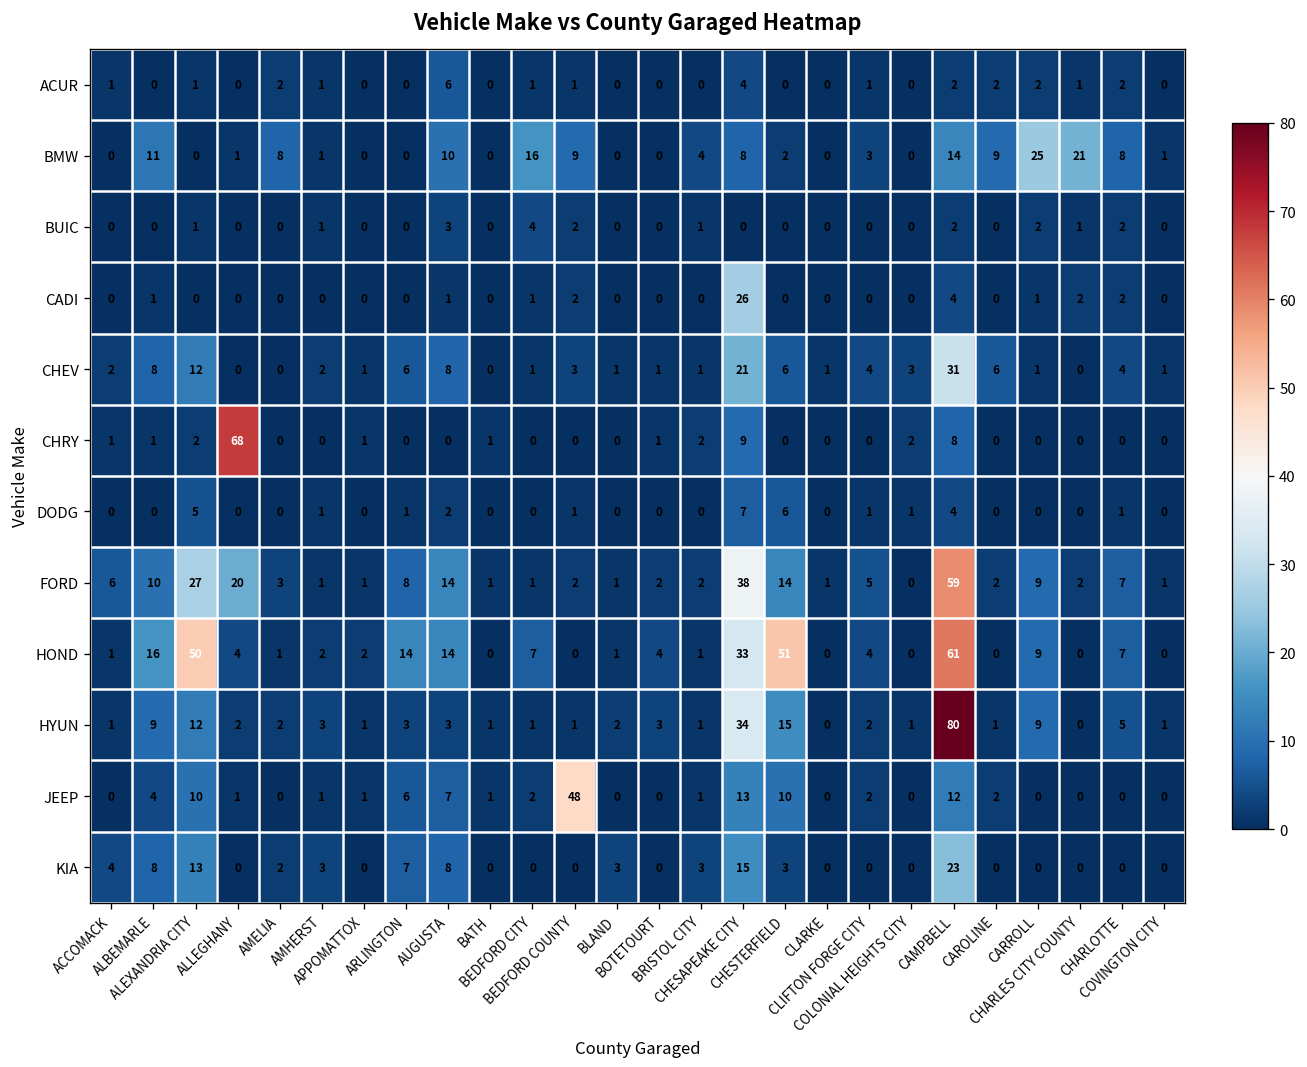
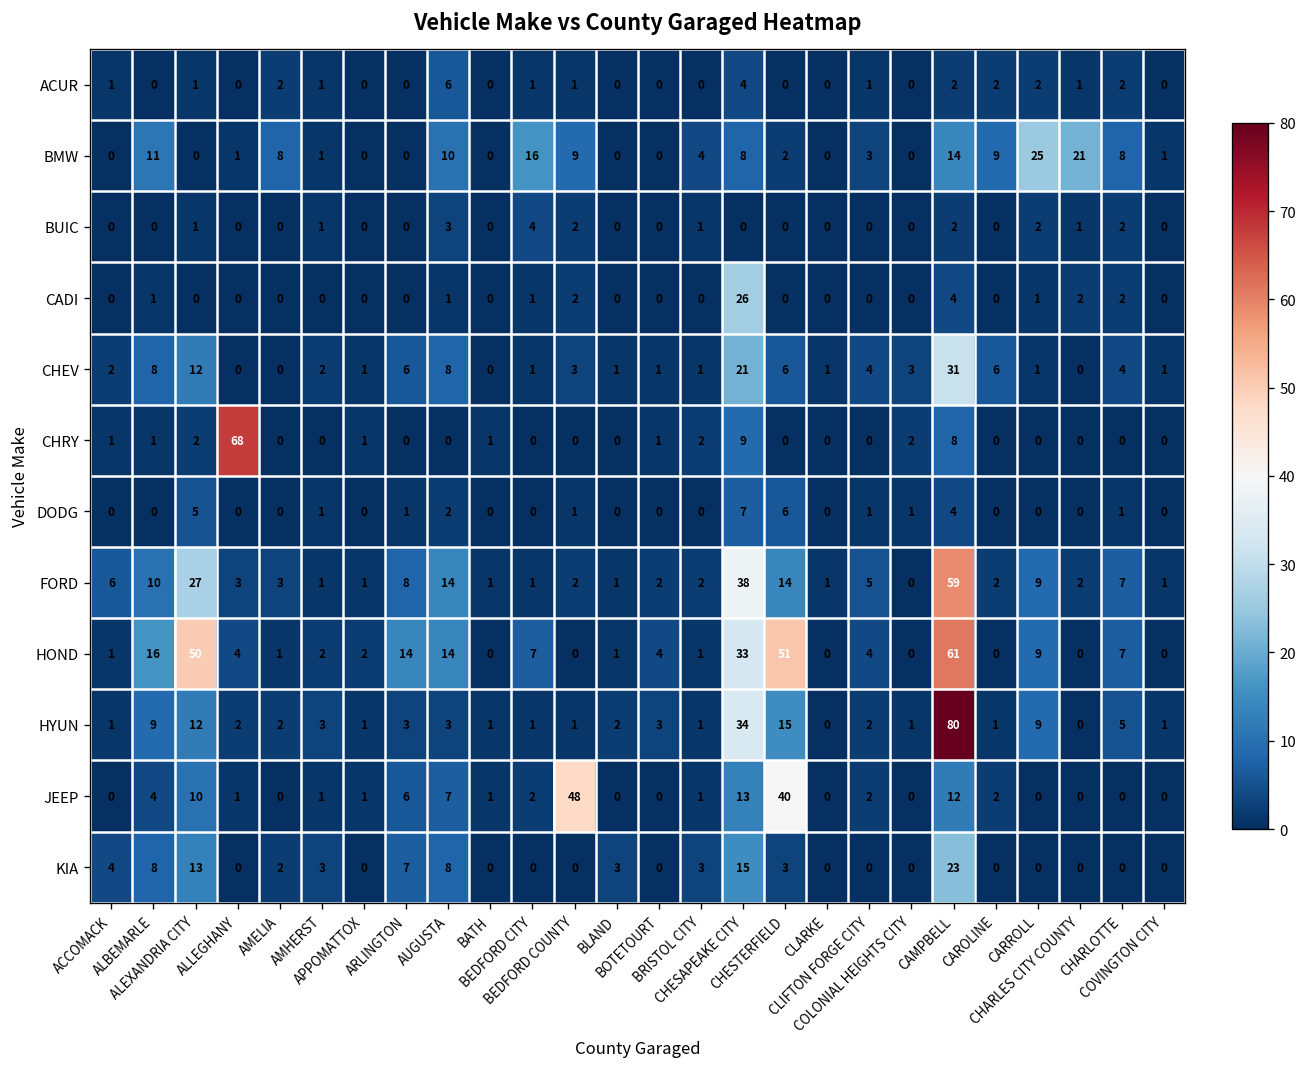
FORD, ALLEGHANY: 20 -> 3
JEEP, CHESTERFIELD: 10 -> 40
